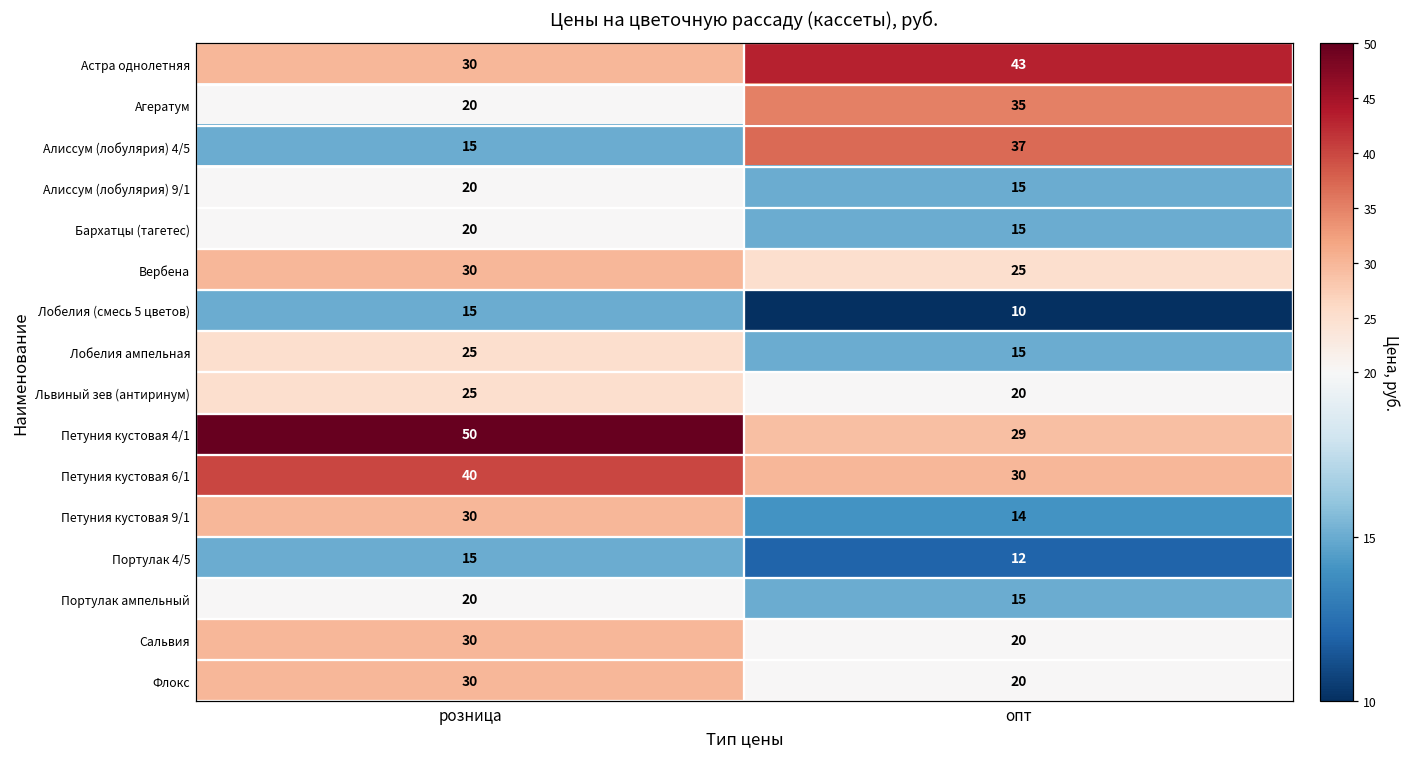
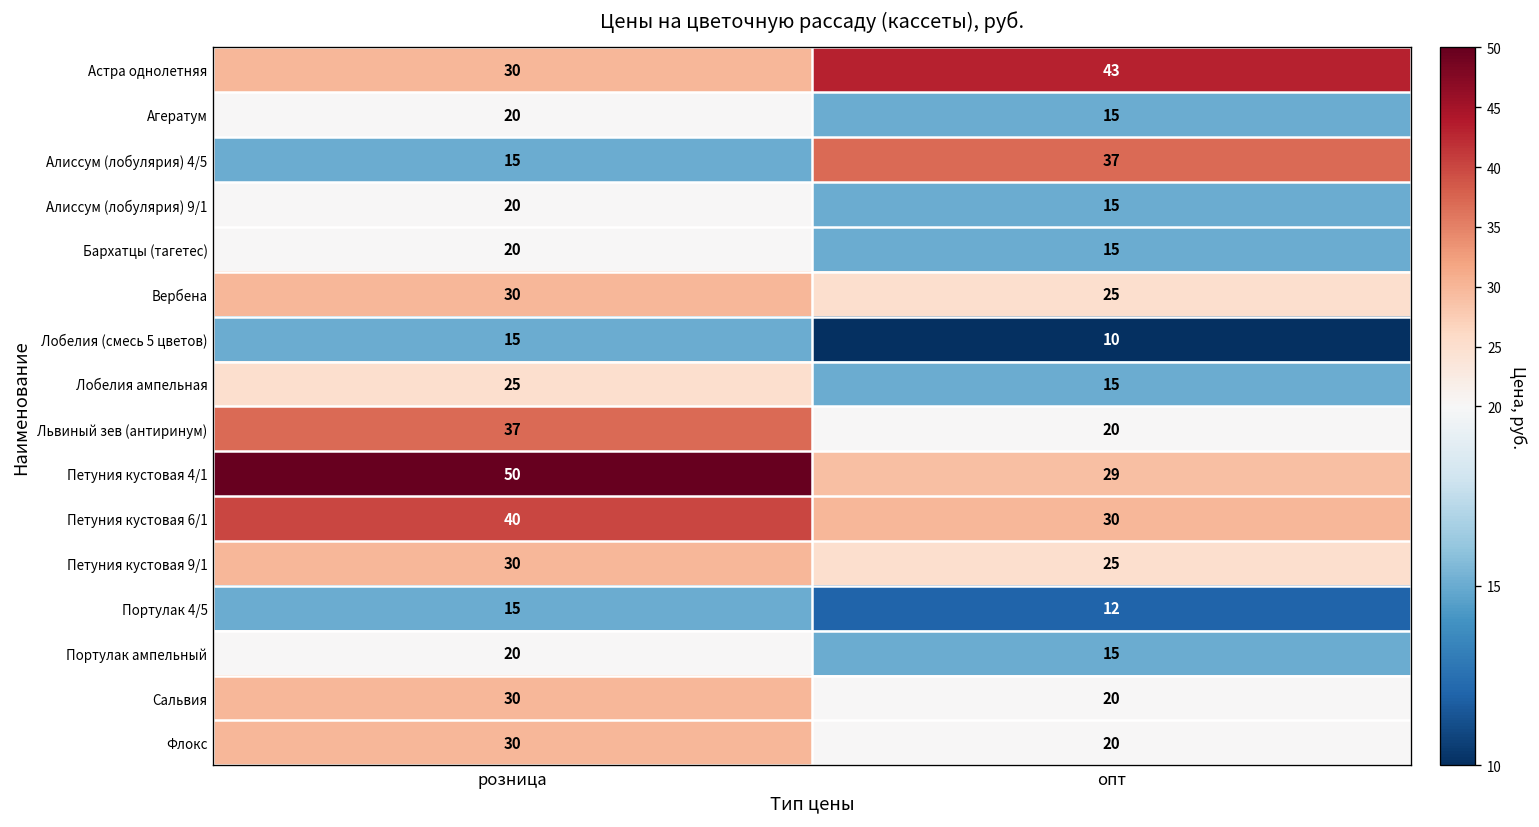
Агератум, опт: 35 -> 15
Львиный зев (антиринум), розница: 25 -> 37
Петуния кустовая 9/1, опт: 14 -> 25
